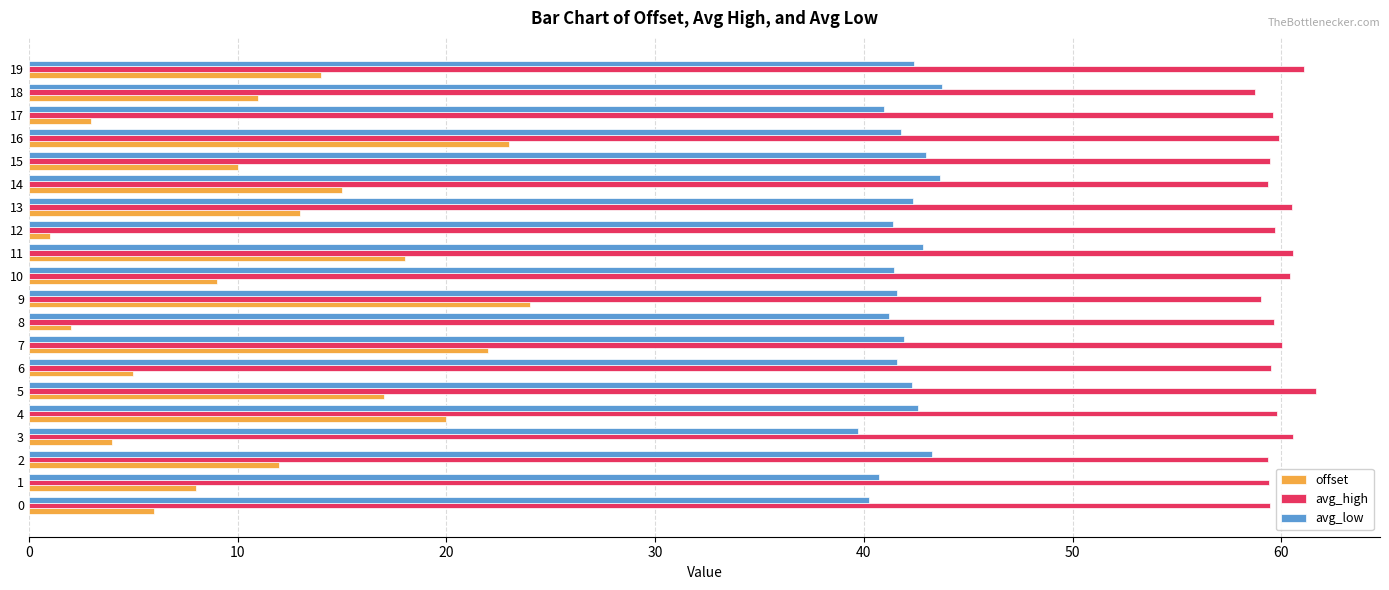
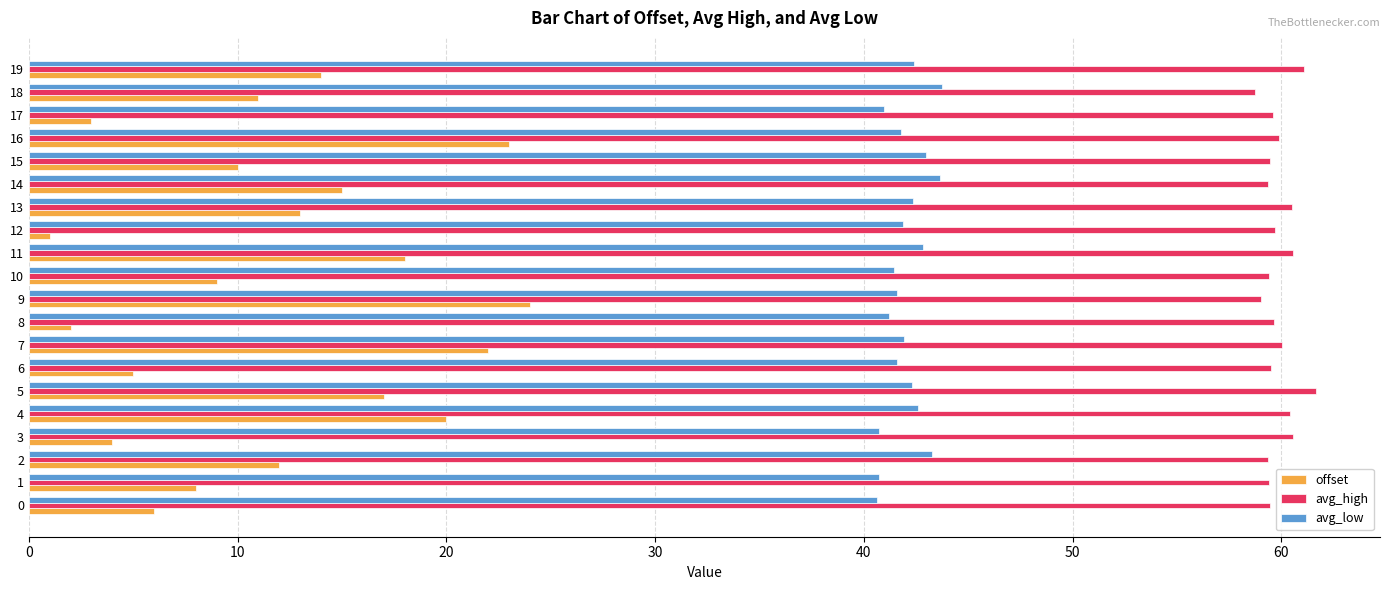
avg_low, 12: 41.4 -> 41.9
avg_high, 10: 60.4 -> 59.4
avg_high, 4: 59.8 -> 60.4
avg_low, 3: 39.7 -> 40.7
avg_low, 0: 40.2 -> 40.6
